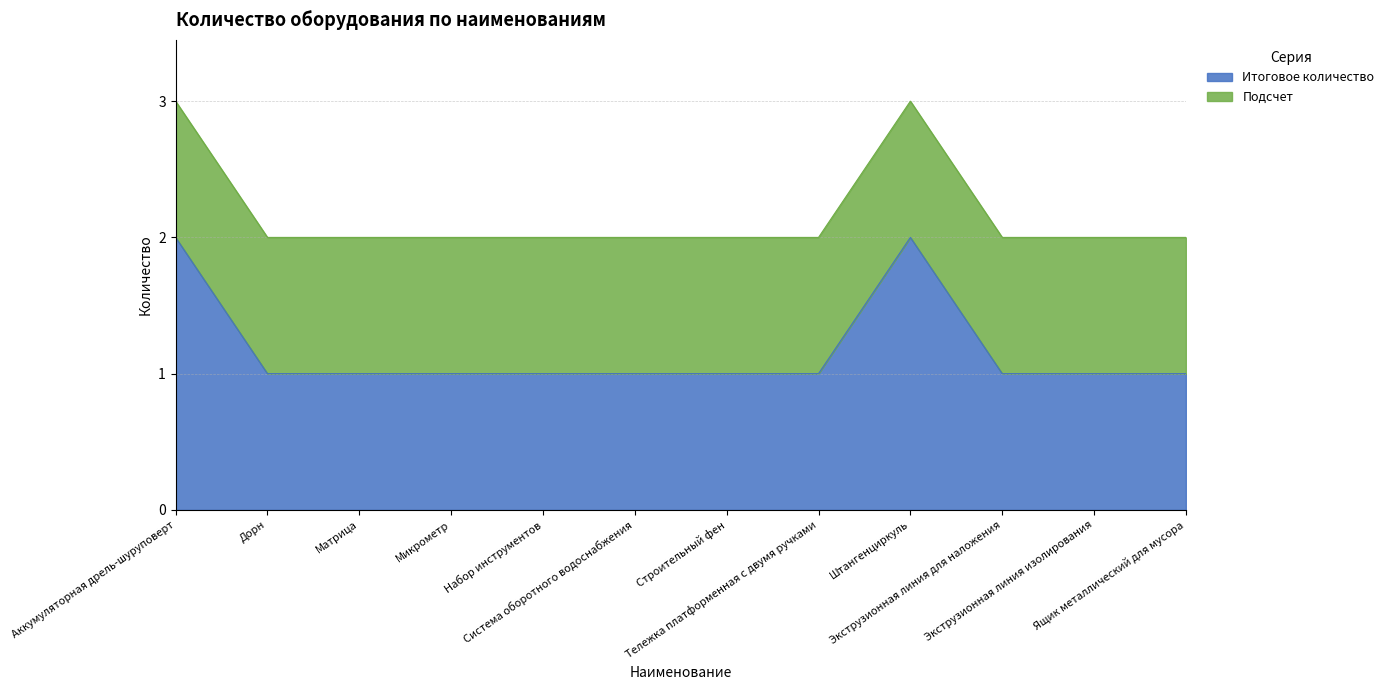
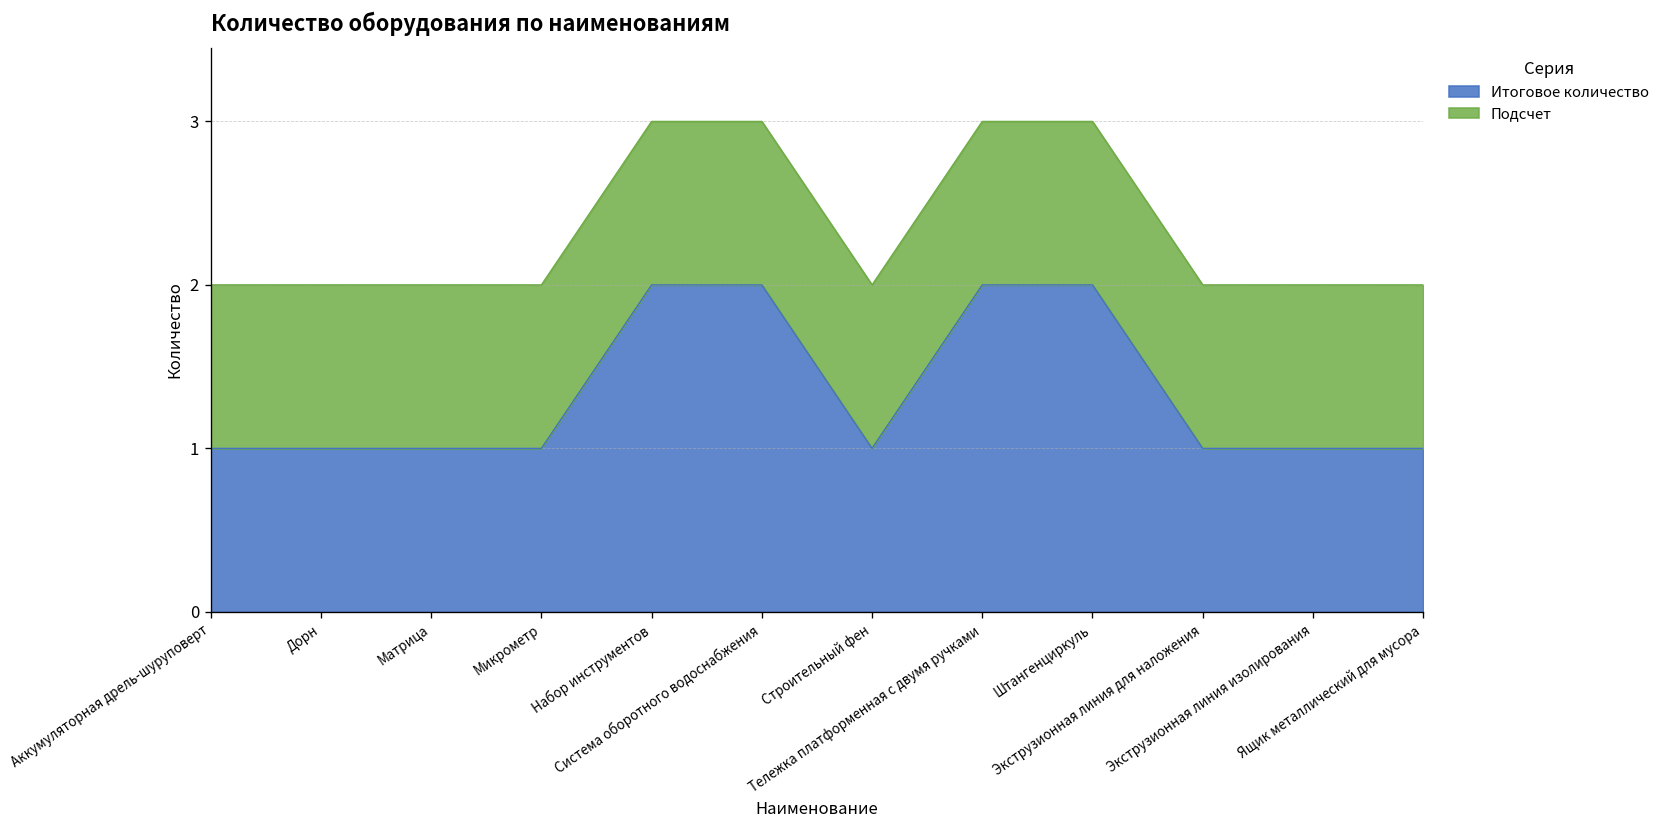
Итоговое количество, Аккумуляторная дрель-шуруповерт: 2 -> 1
Итоговое количество, Набор инструментов: 1 -> 2
Итоговое количество, Система оборотного водоснабжения: 1 -> 2
Итоговое количество, Тележка платформенная с двумя ручками: 1 -> 2
